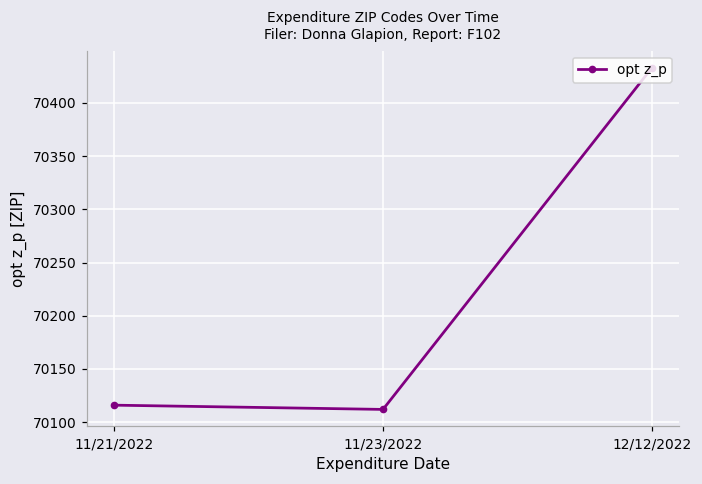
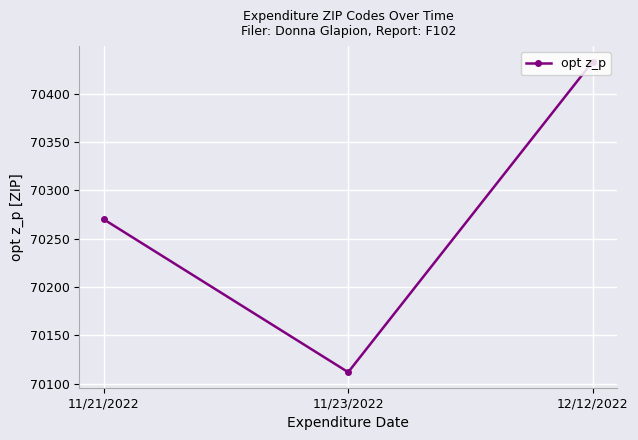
11/21/2022: 70120 -> 70270
